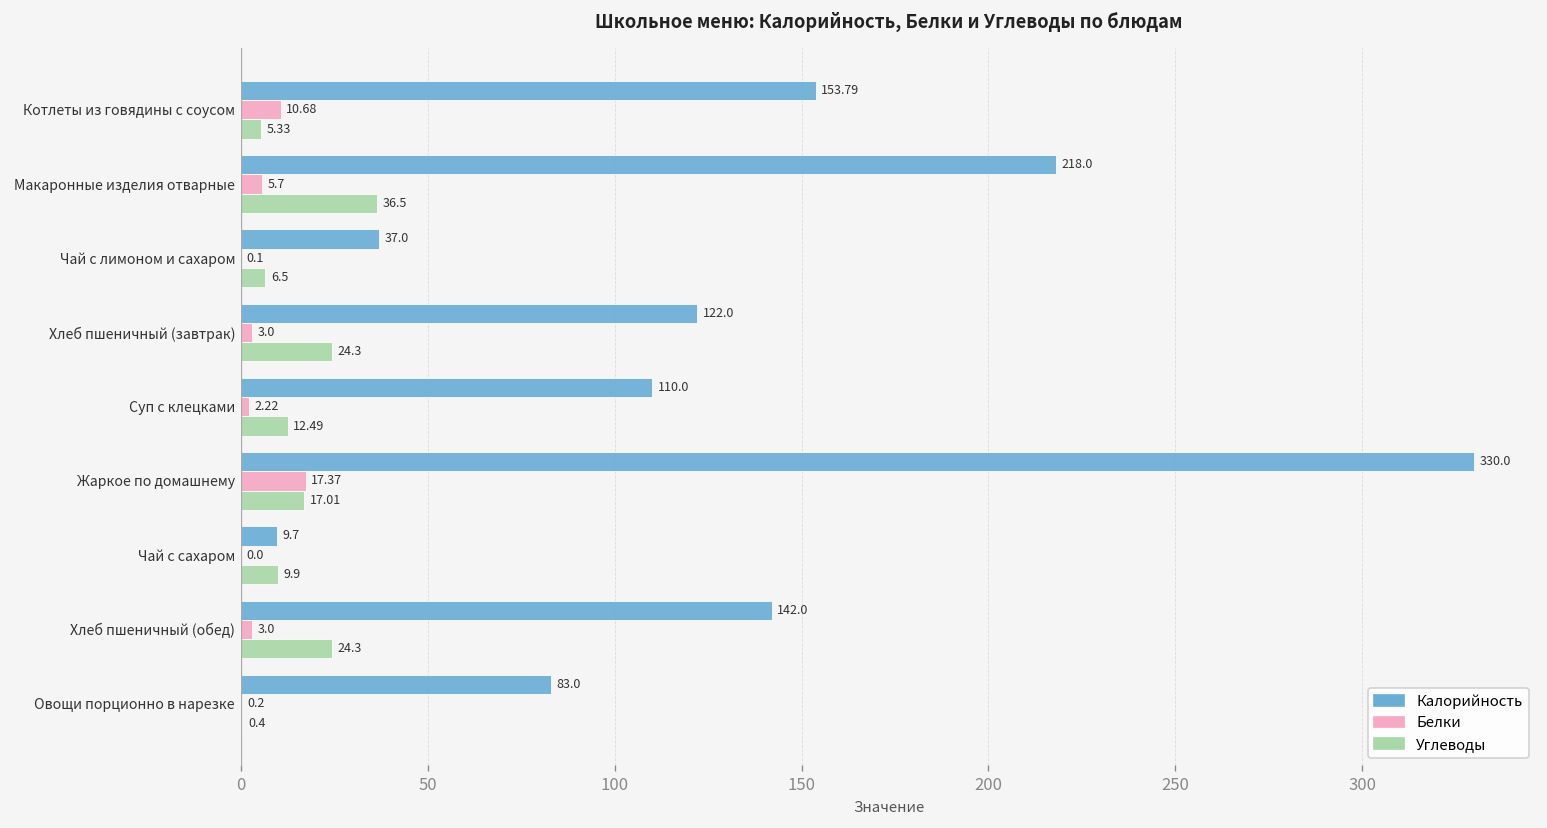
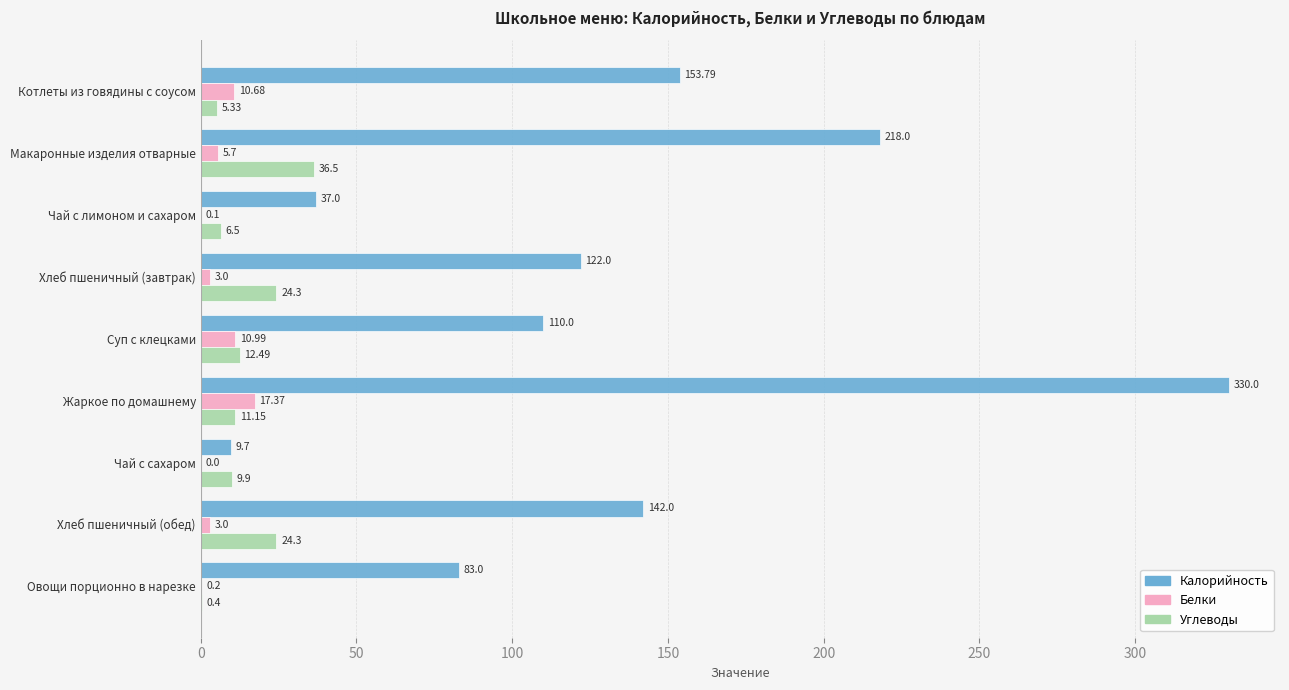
Белки, Суп с клецками: 2.22 -> 10.99
Углеводы, Жаркое по домашнему: 17.01 -> 11.15
